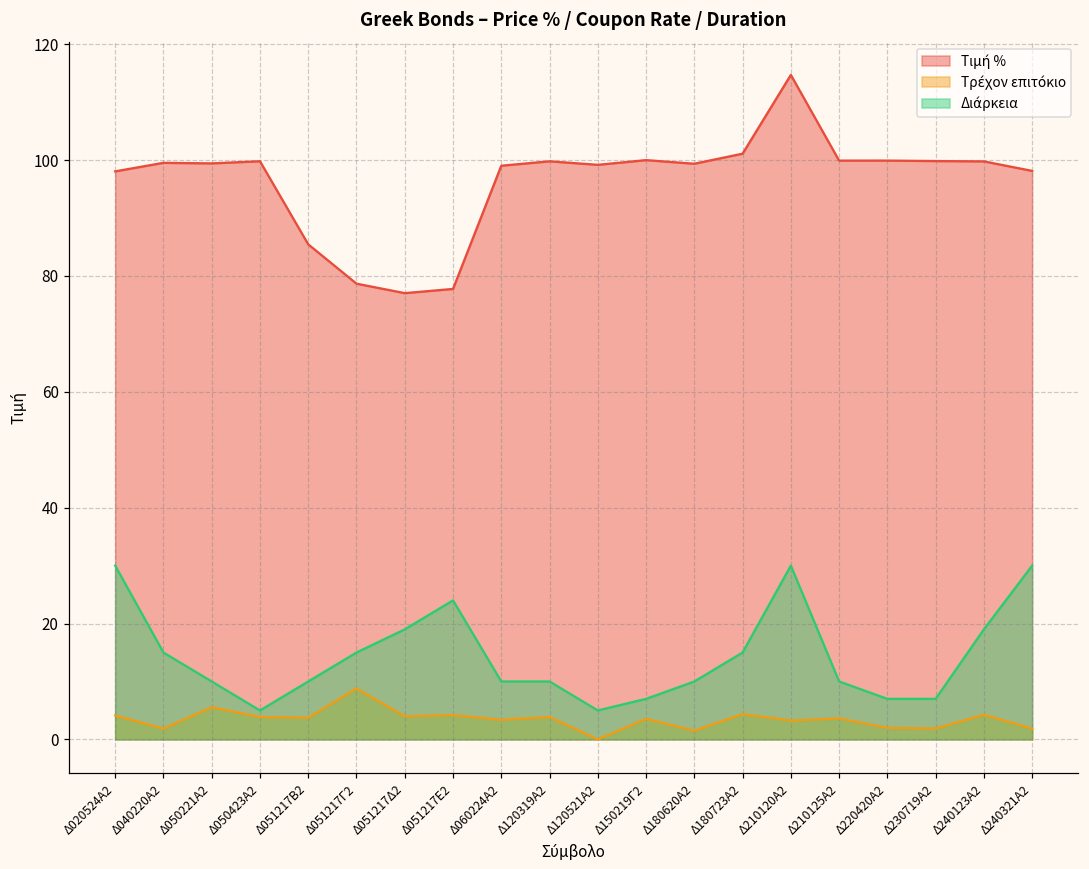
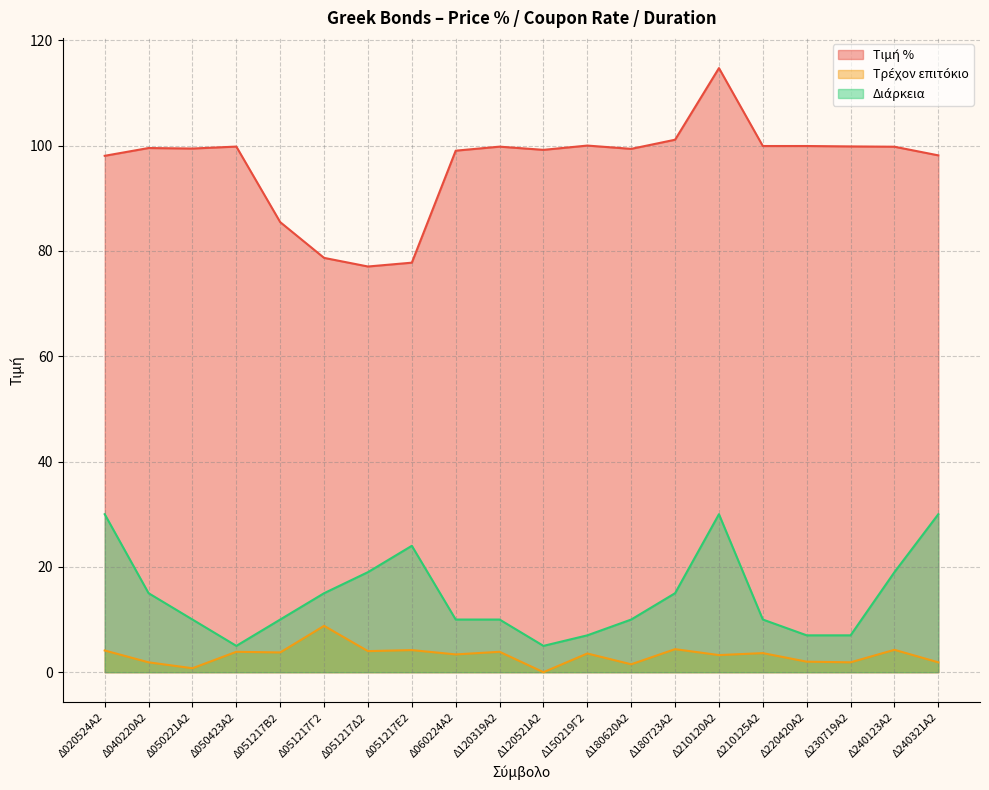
Τρέχον επιτόκιο, Δ050221Α2: 6 -> 1
